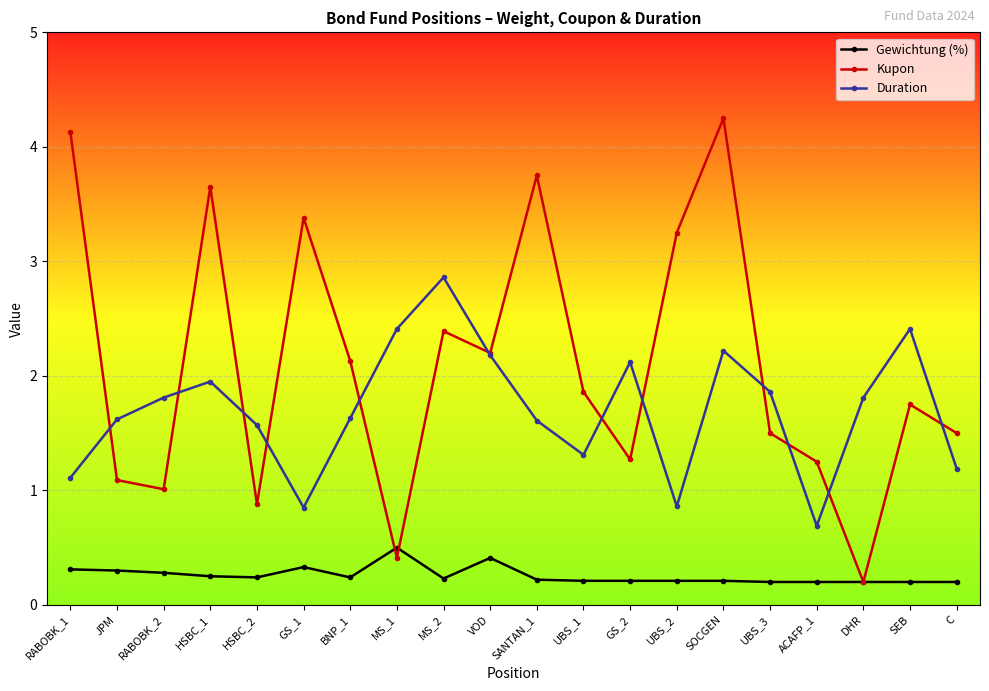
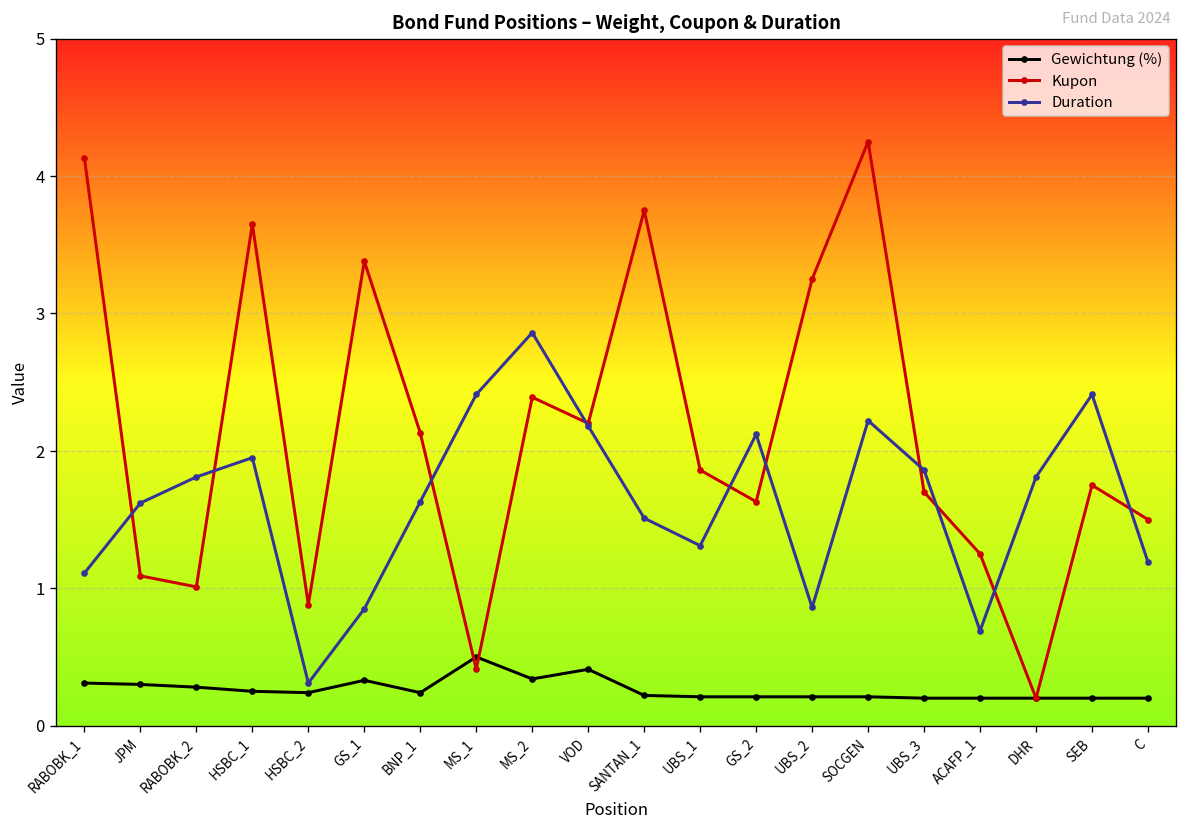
Duration, HSBC_2: 1.57 -> 0.31
Gewichtung (%), MS_2: 0.23 -> 0.34
Duration, SANTAN_1: 1.61 -> 1.51
Kupon, GS_2: 1.27 -> 1.63
Kupon, UBS_3: 1.5 -> 1.7
